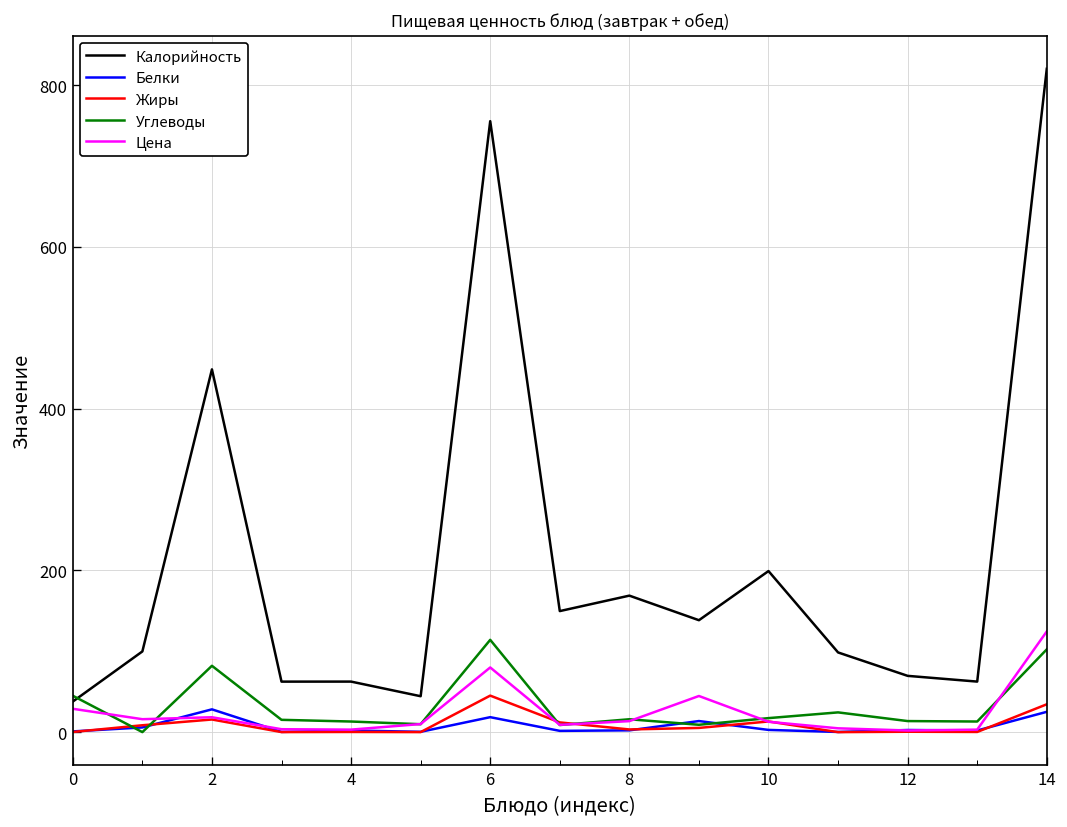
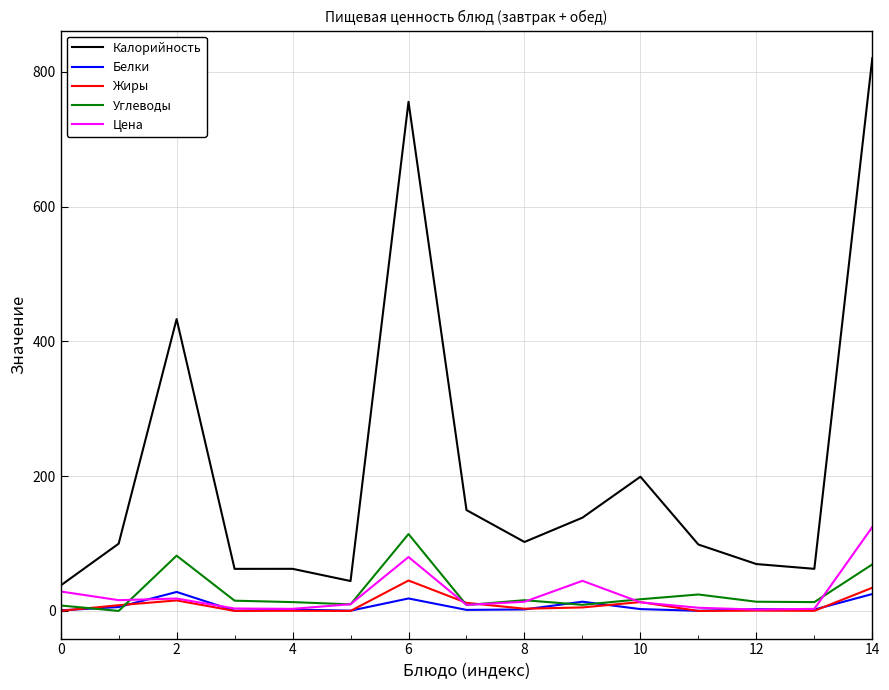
Углеводы, 0: 50 -> 10
Калорийность, 2: 450 -> 430
Калорийность, 8: 170 -> 100
Углеводы, 14: 100 -> 70
